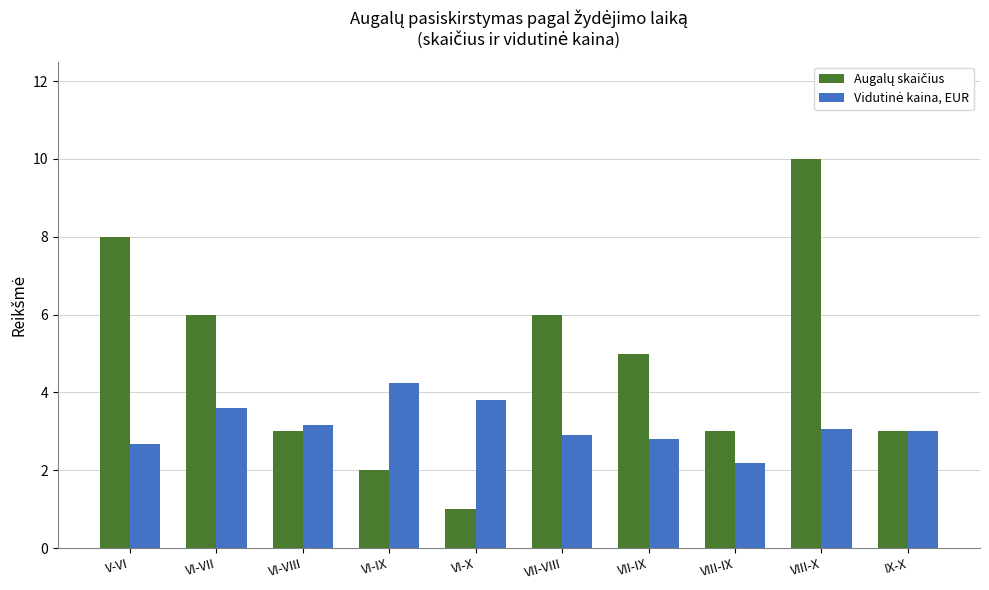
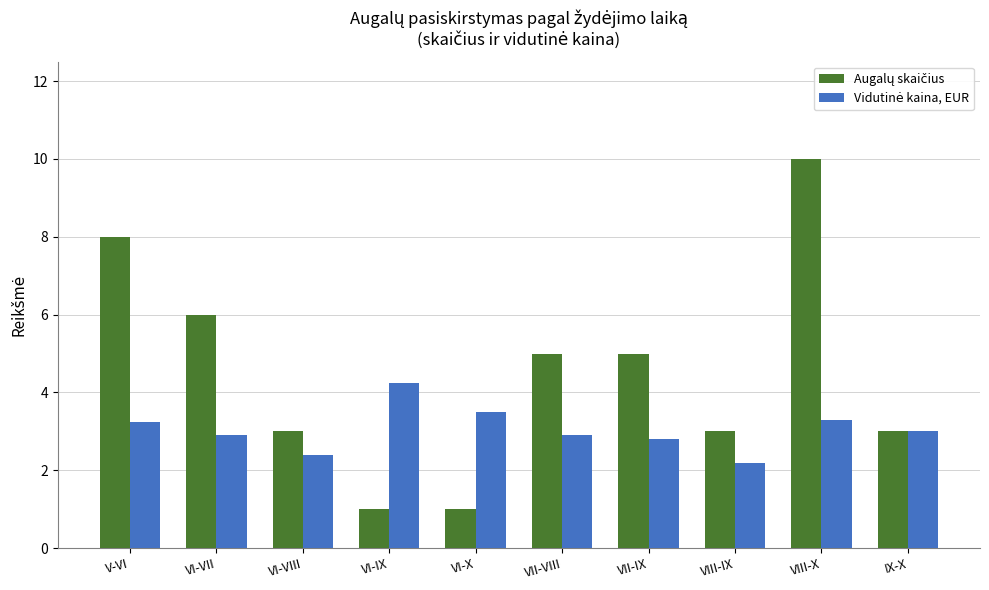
Vidutinė kaina, EUR, V-VI: 2.7 -> 3.3
Vidutinė kaina, EUR, VI-VII: 3.6 -> 2.9
Vidutinė kaina, EUR, VI-VIII: 3.2 -> 2.4
Augalų skaičius, VI-IX: 2 -> 1
Vidutinė kaina, EUR, VI-X: 3.8 -> 3.5
Augalų skaičius, VII-VIII: 6 -> 5
Vidutinė kaina, EUR, VIII-X: 3.1 -> 3.3
